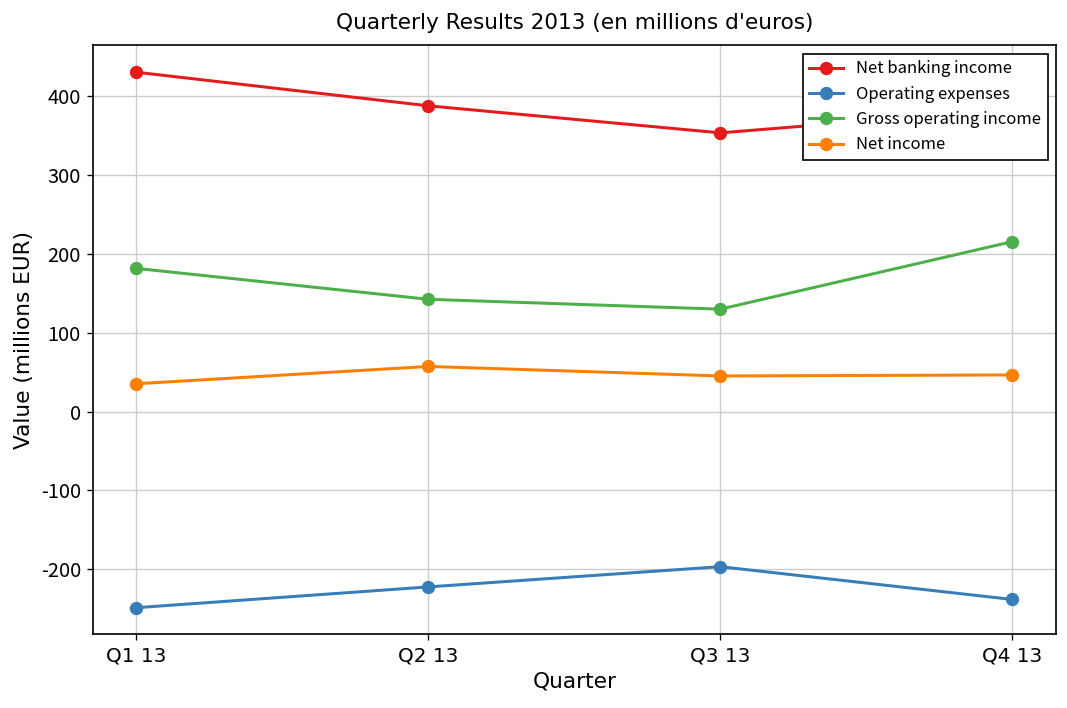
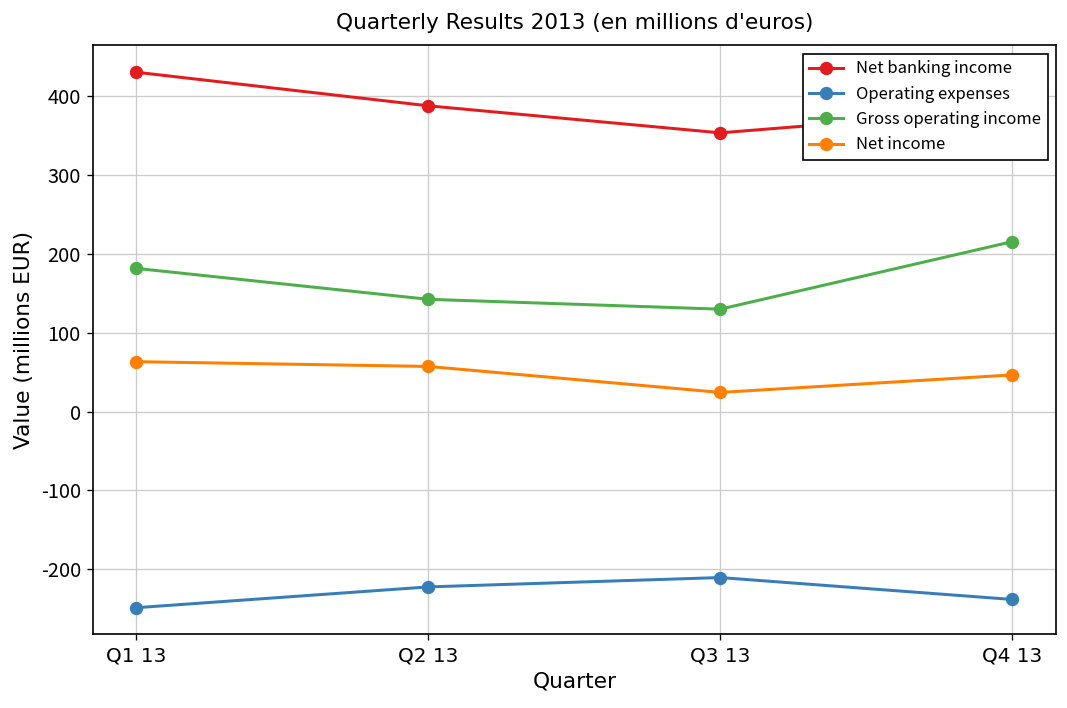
Net income, Q1 13: 40 -> 60
Operating expenses, Q3 13: -200 -> -210
Net income, Q3 13: 50 -> 20
